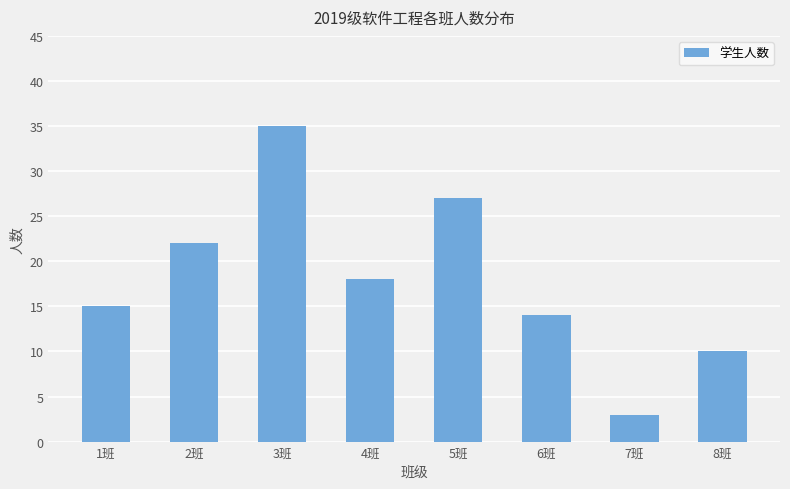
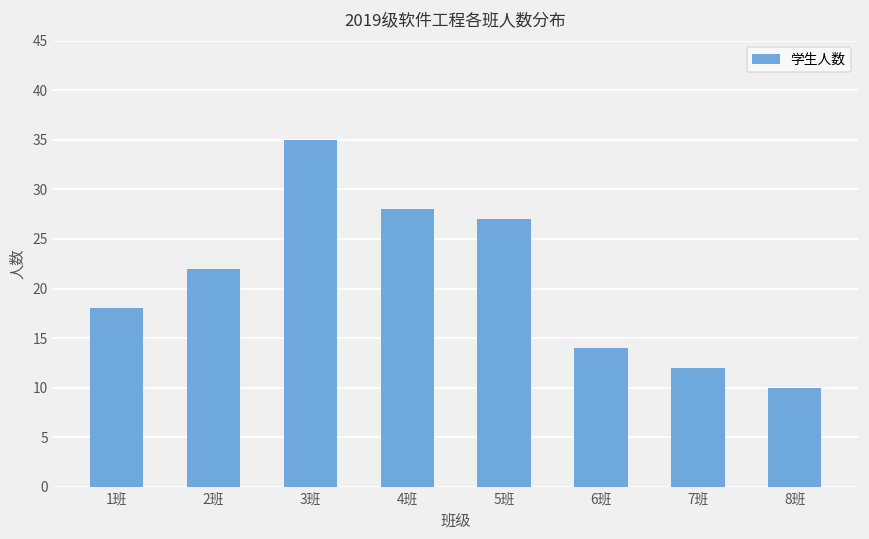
1班: 15 -> 18
4班: 18 -> 28
7班: 3 -> 12
